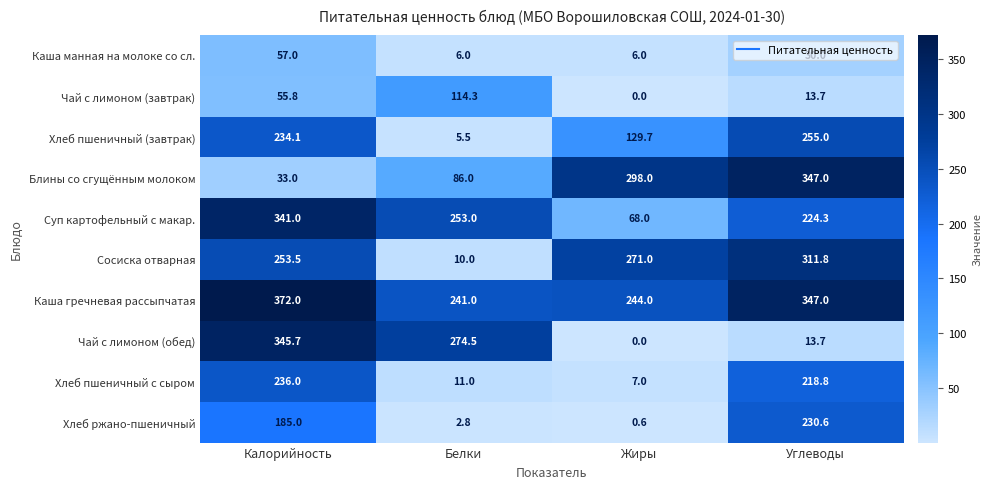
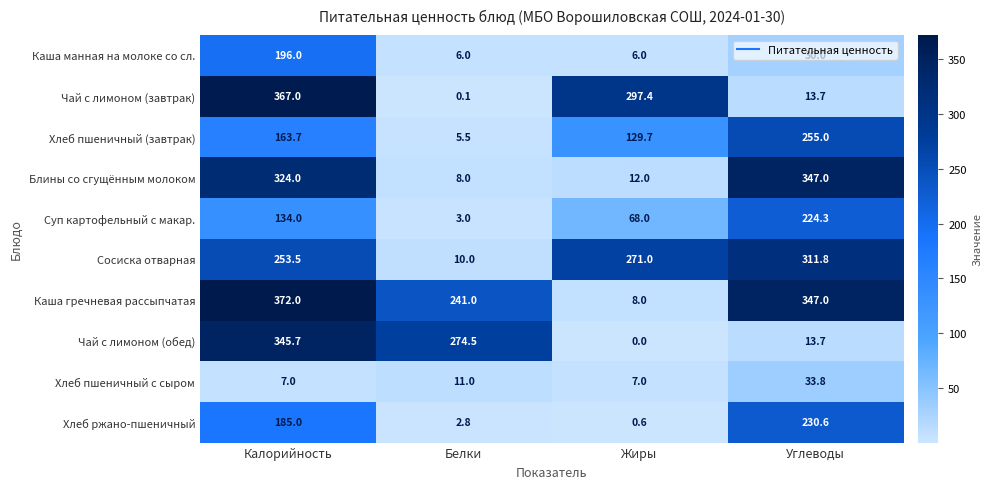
Каша манная на молоке со сл., Калорийность: 57.0 -> 196.0
Чай с лимоном (завтрак), Калорийность: 55.8 -> 367.0
Чай с лимоном (завтрак), Белки: 114.3 -> 0.1
Чай с лимоном (завтрак), Жиры: 0.0 -> 297.4
Хлеб пшеничный (завтрак), Калорийность: 234.1 -> 163.7
Блины со сгущённым молоком, Калорийность: 33.0 -> 324.0
Блины со сгущённым молоком, Белки: 86.0 -> 8.0
Блины со сгущённым молоком, Жиры: 298.0 -> 12.0
Суп картофельный с макар., Калорийность: 341.0 -> 134.0
Суп картофельный с макар., Белки: 253.0 -> 3.0
Каша гречневая рассыпчатая, Жиры: 244.0 -> 8.0
Хлеб пшеничный с сыром, Калорийность: 236.0 -> 7.0
Хлеб пшеничный с сыром, Углеводы: 218.8 -> 33.8
